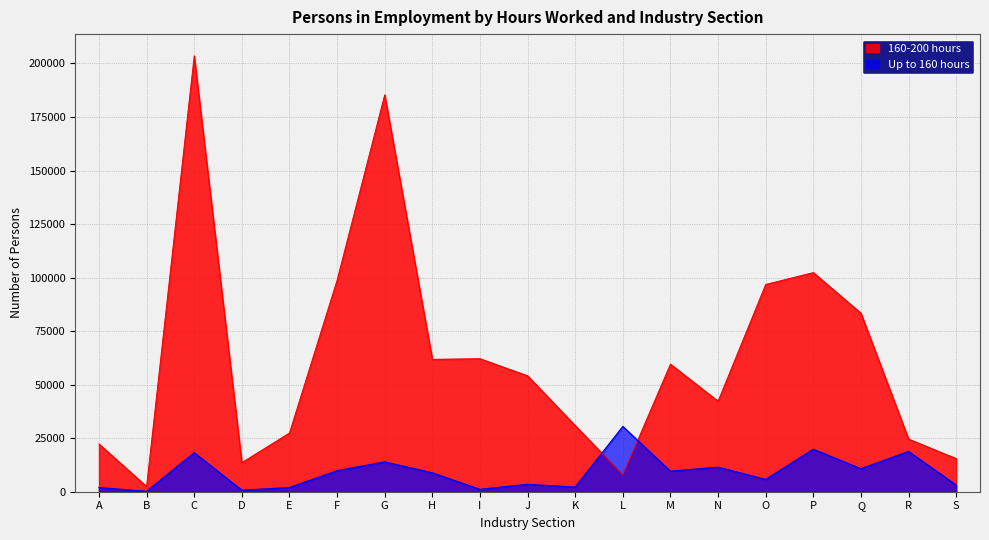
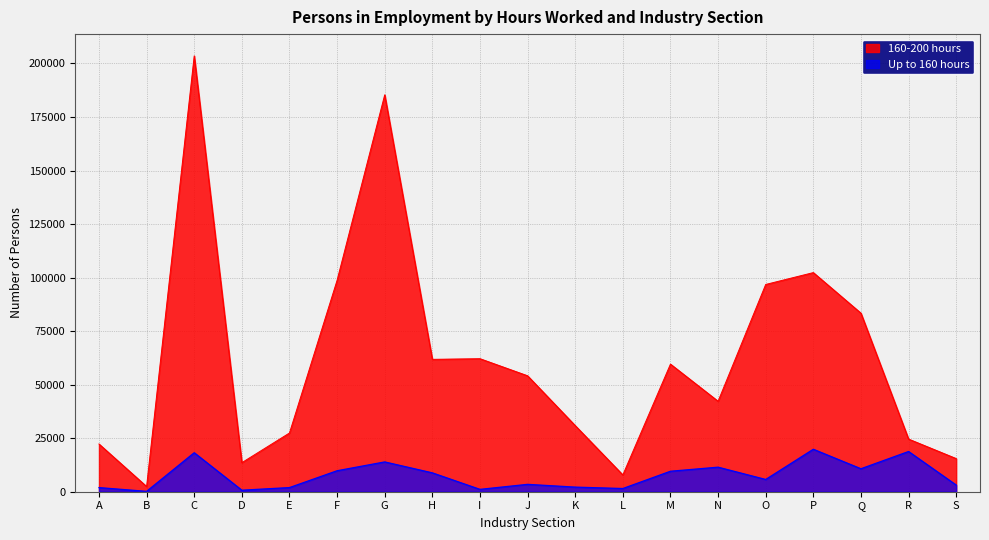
Up to 160 hours, L: 30000 -> 2000
